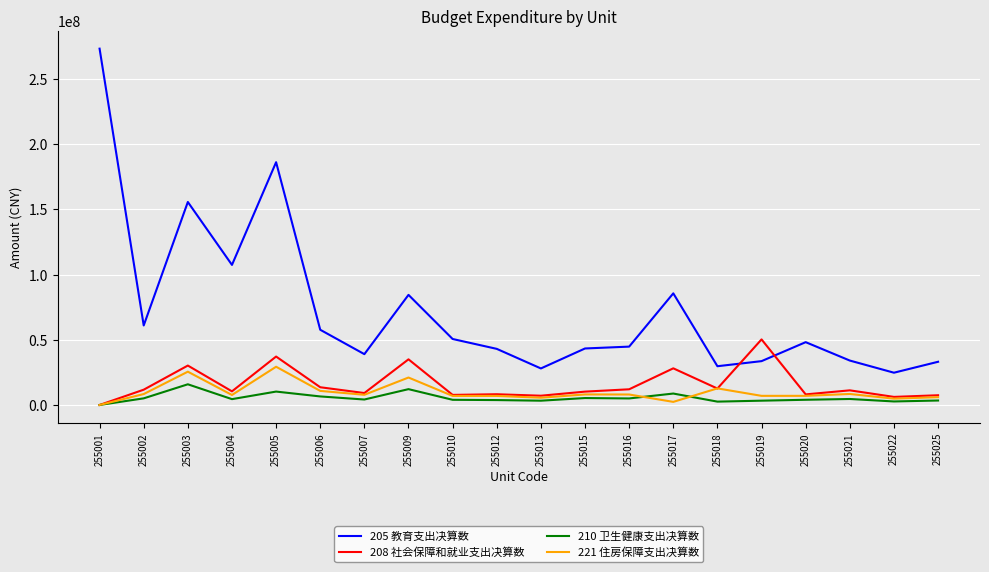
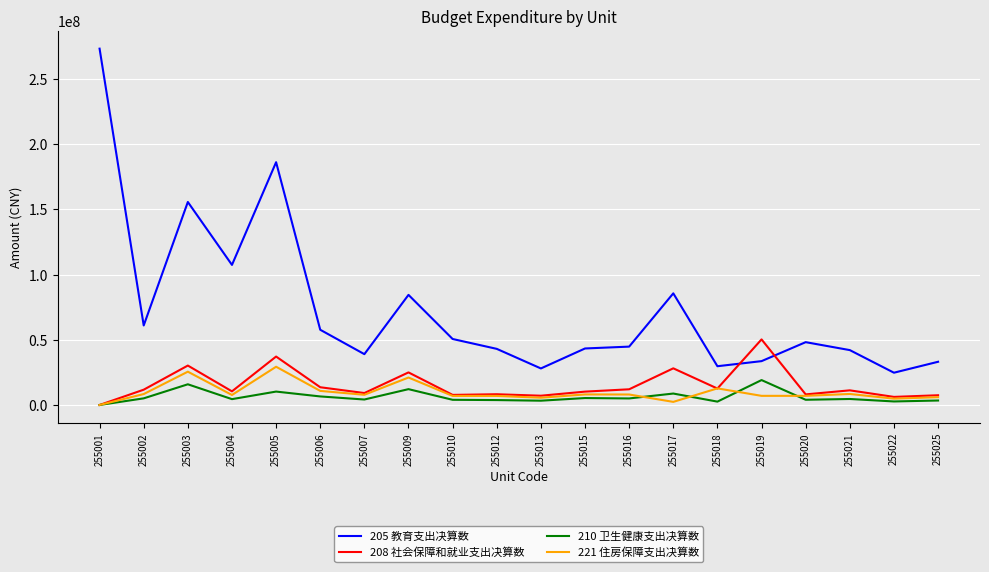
208 社会保障和就业支出决算数, 255009: 35000000 -> 25000000
210 卫生健康支出决算数, 255019: 3000000 -> 19000000
205 教育支出决算数, 255021: 34000000 -> 42000000
